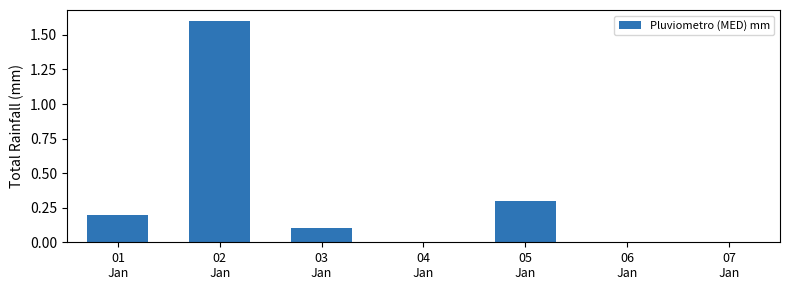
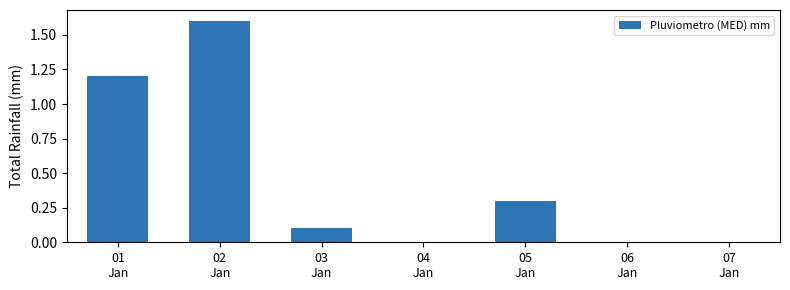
01 Jan: 0.2 -> 1.2
